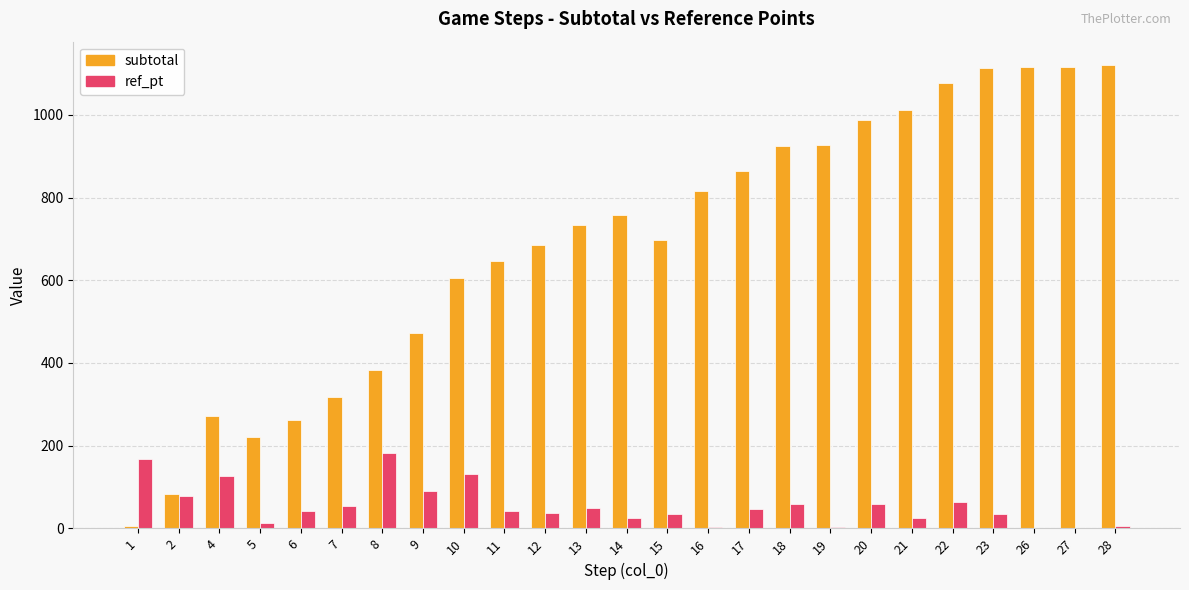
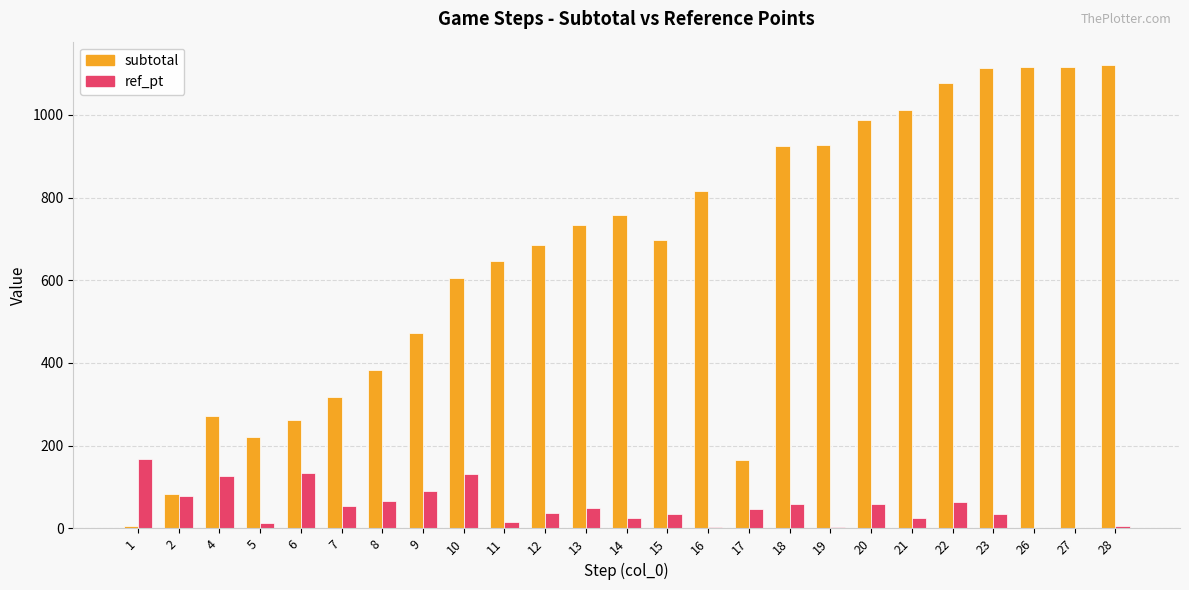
ref_pt, 6: 40 -> 140
ref_pt, 8: 180 -> 70
ref_pt, 11: 40 -> 20
subtotal, 17: 860 -> 170
